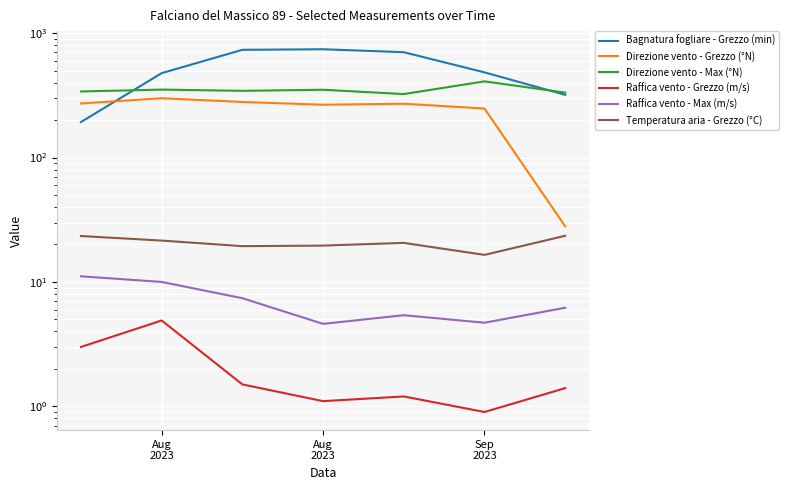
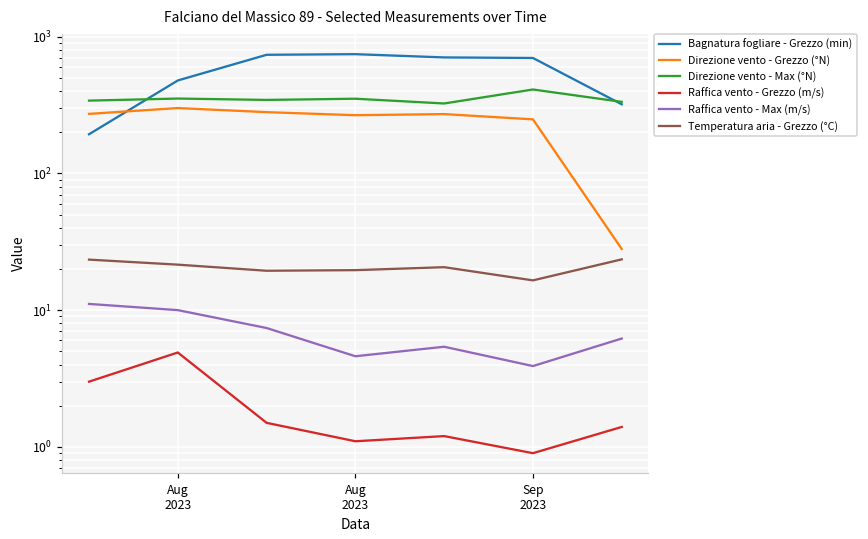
Bagnatura fogliare - Grezzo (min), Sep 2023: 480 -> 700
Raffica vento - Max (m/s), Sep 2023: 4.7 -> 3.9
